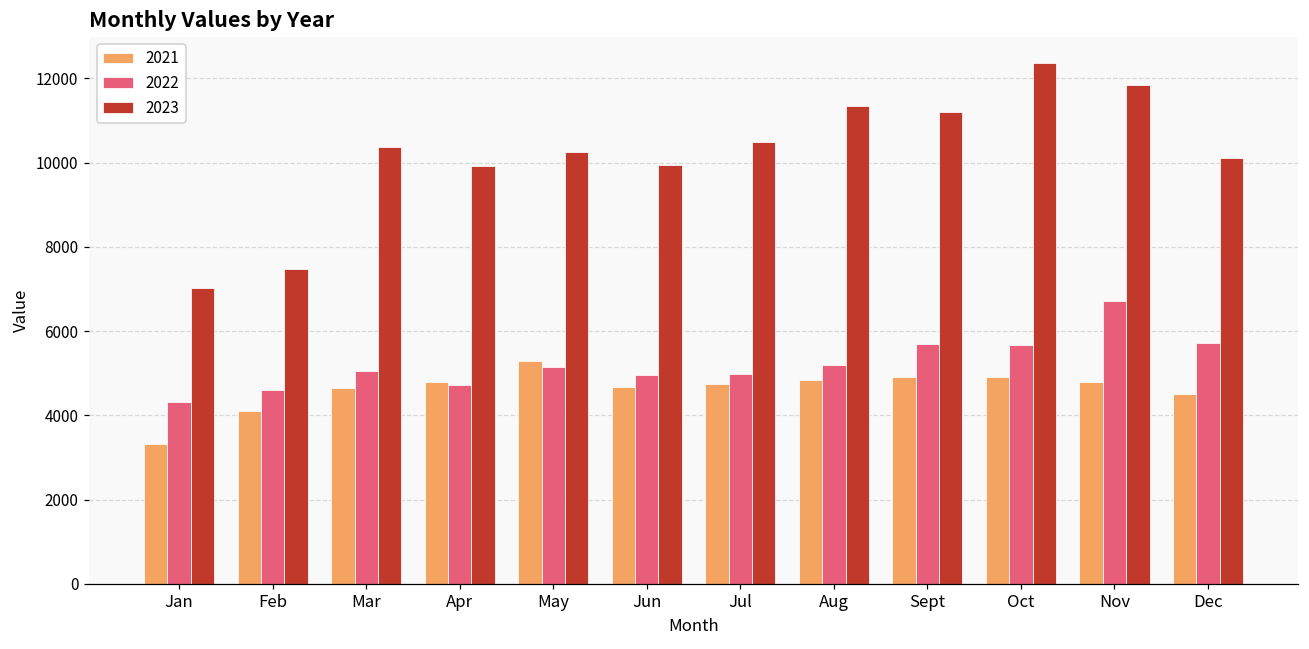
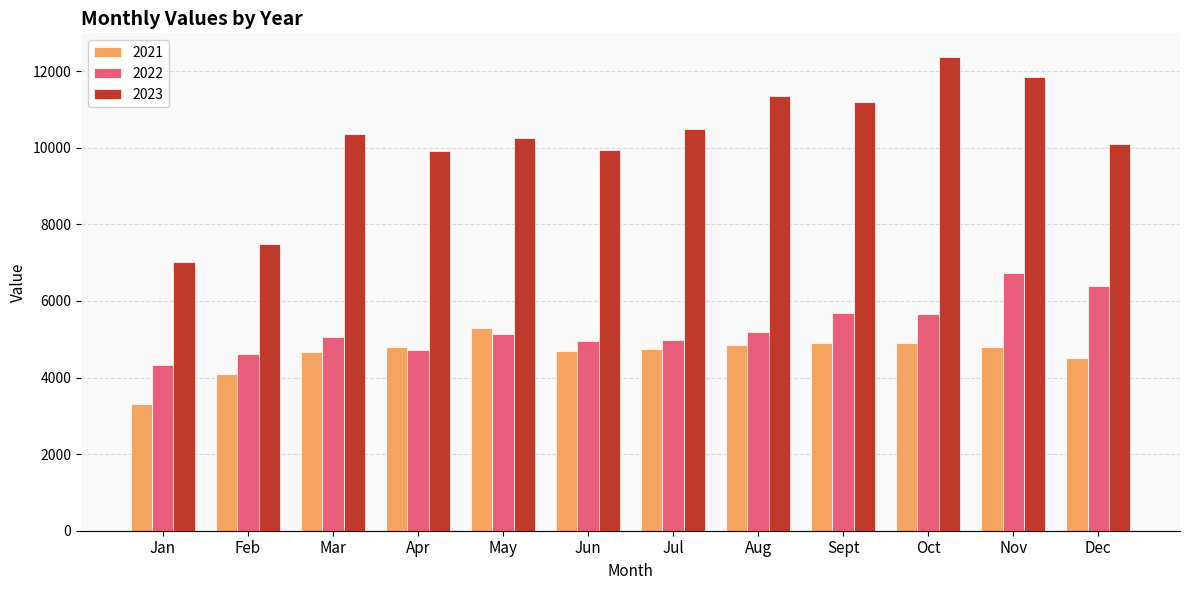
2022, Dec: 5700 -> 6400
